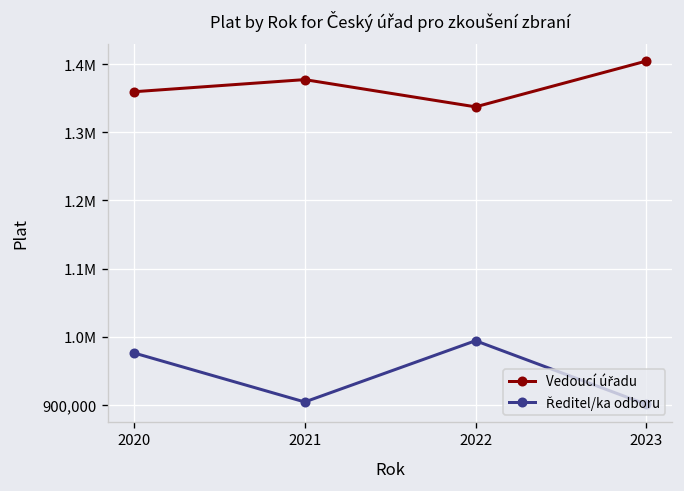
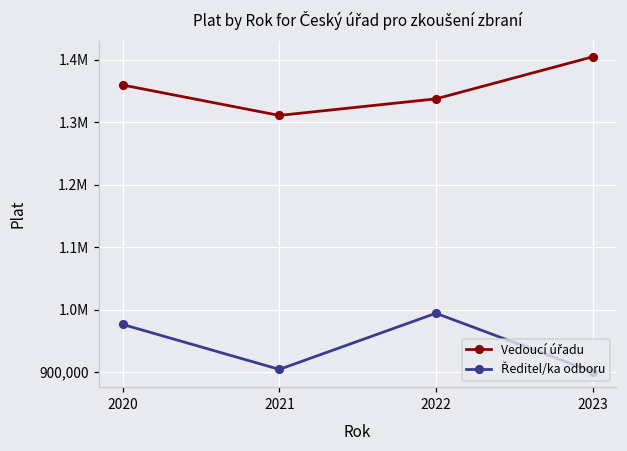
Vedoucí úřadu, 2021: 1,380,000 -> 1,310,000
